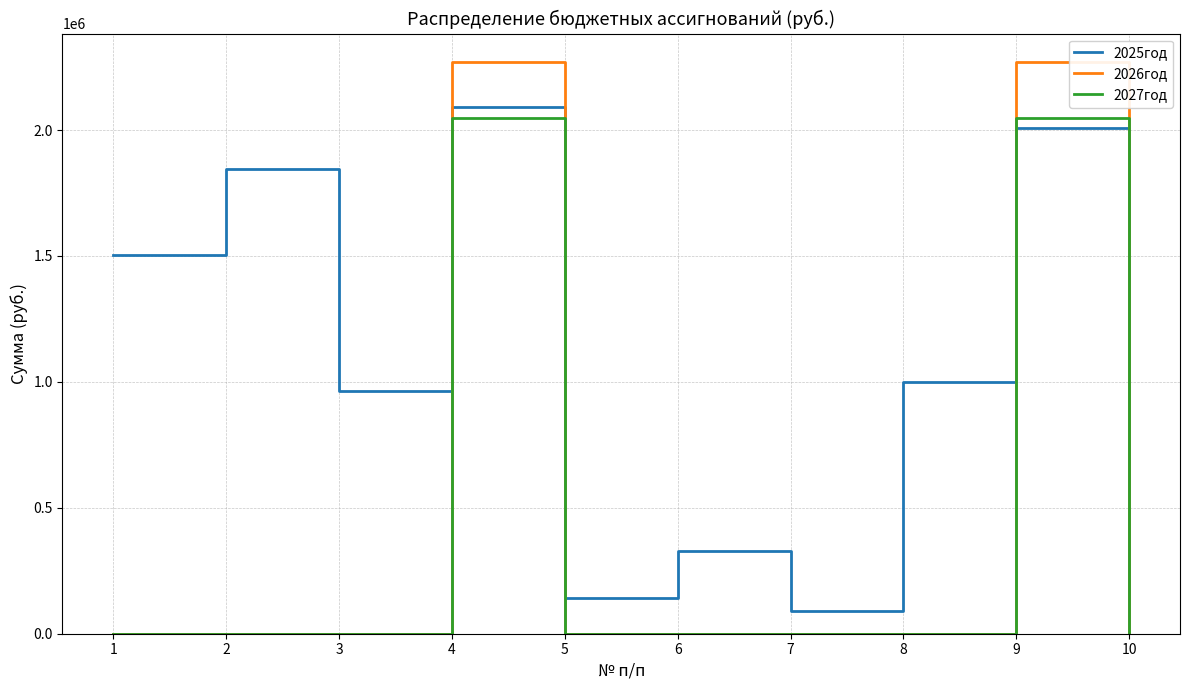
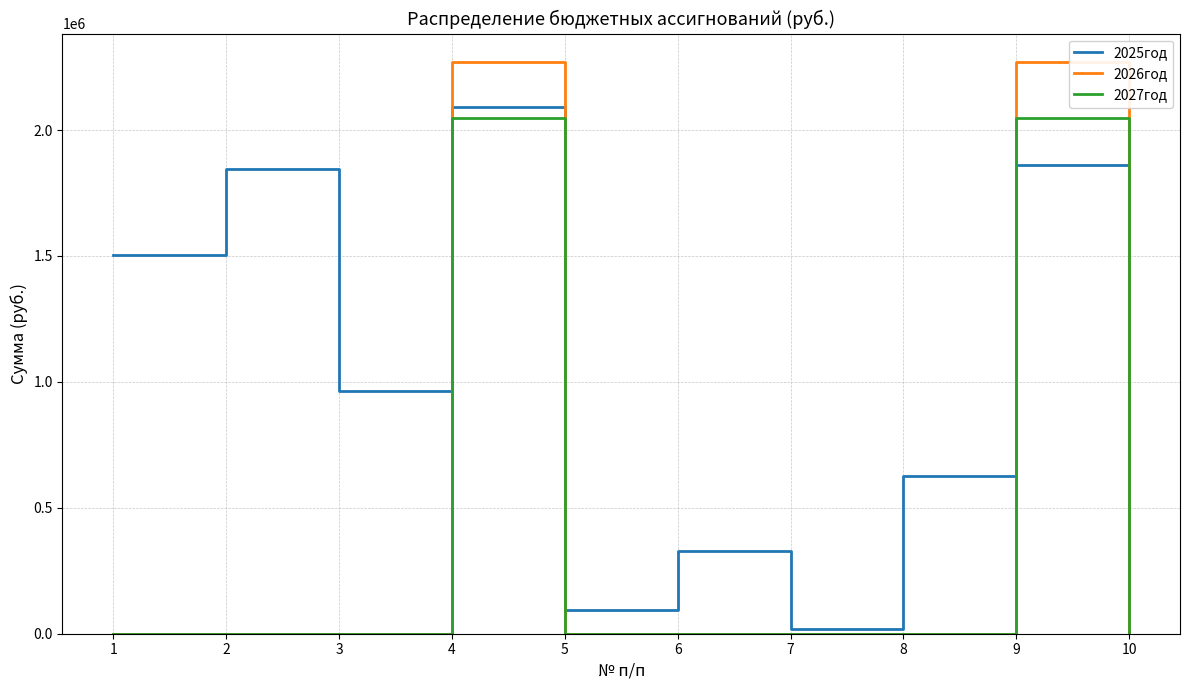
2025год, 5: 140000 -> 90000
2025год, 7: 90000 -> 20000
2025год, 8: 1000000 -> 630000
2025год, 9: 2010000 -> 1860000
